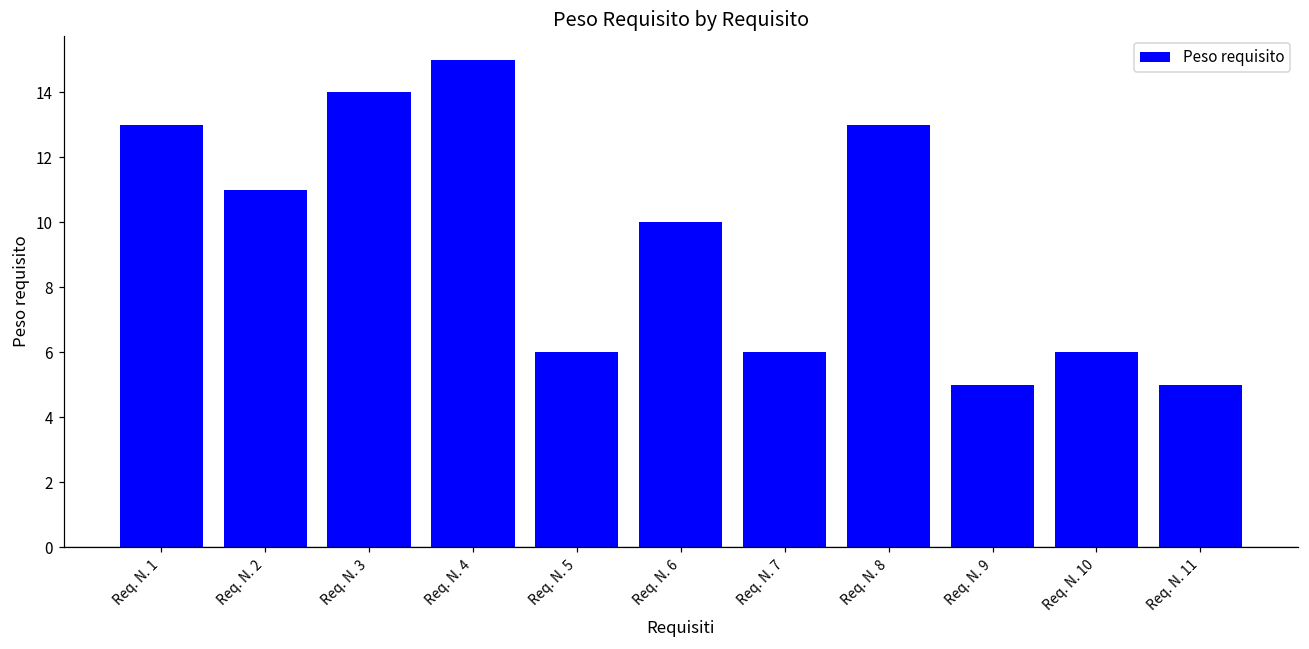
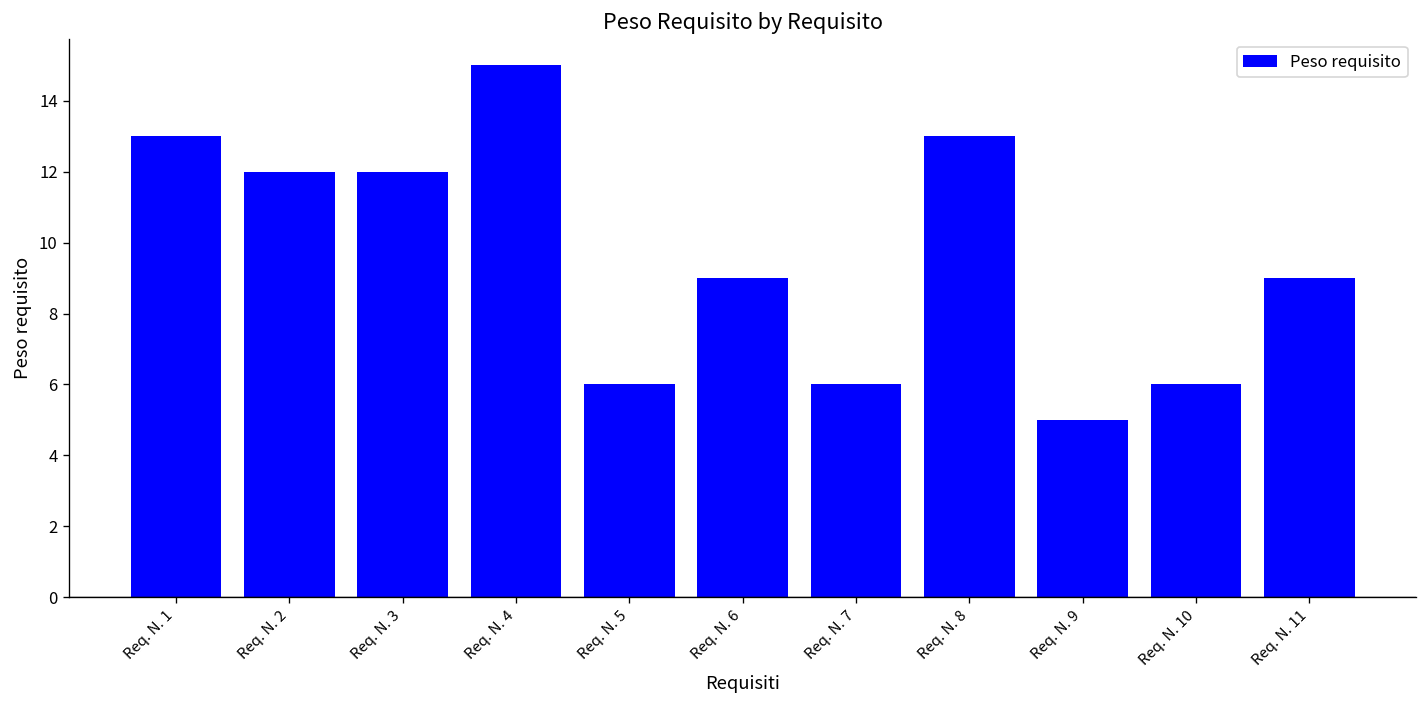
Req. N. 2: 11 -> 12
Req. N. 3: 14 -> 12
Req. N. 6: 10 -> 9
Req. N. 11: 5 -> 9
